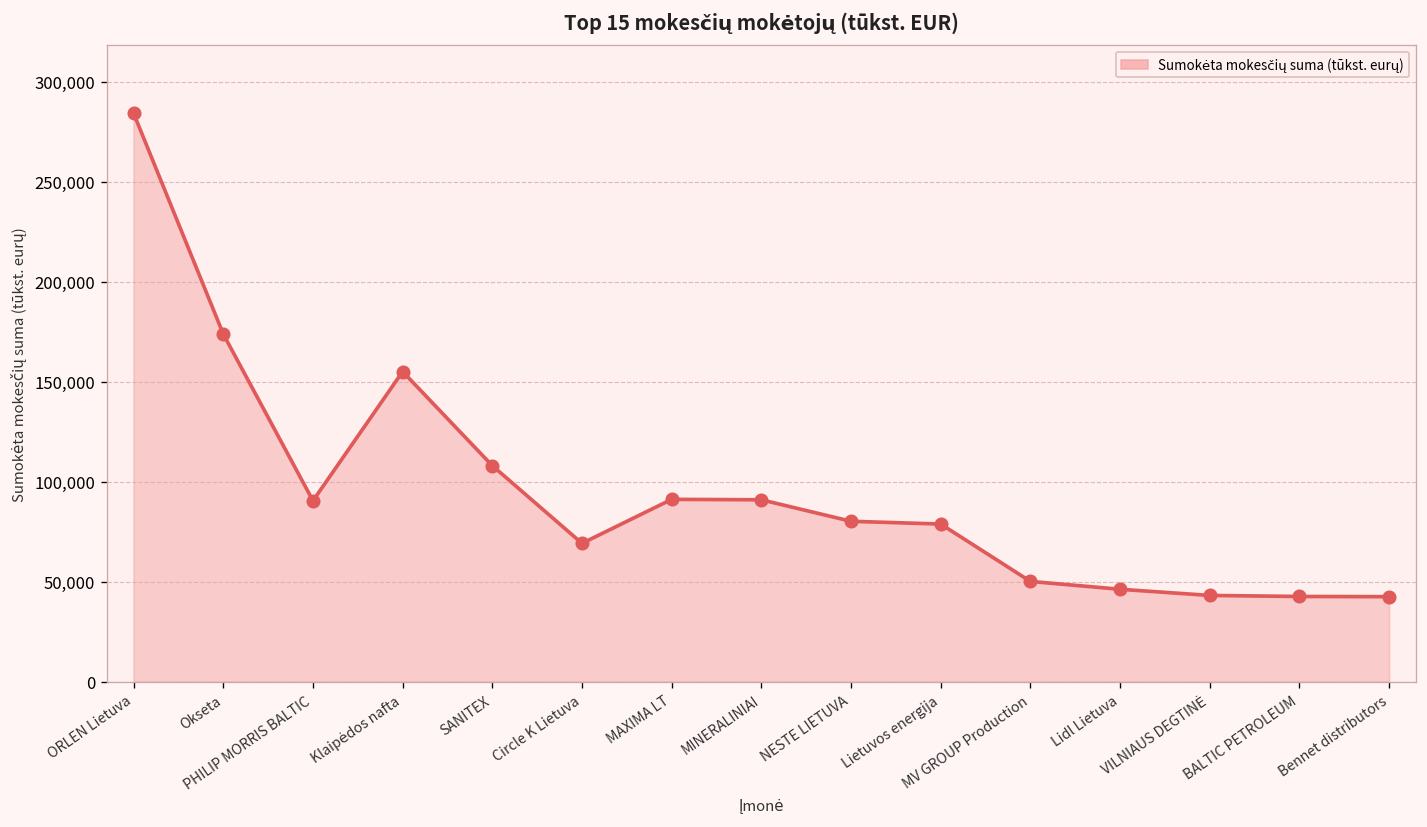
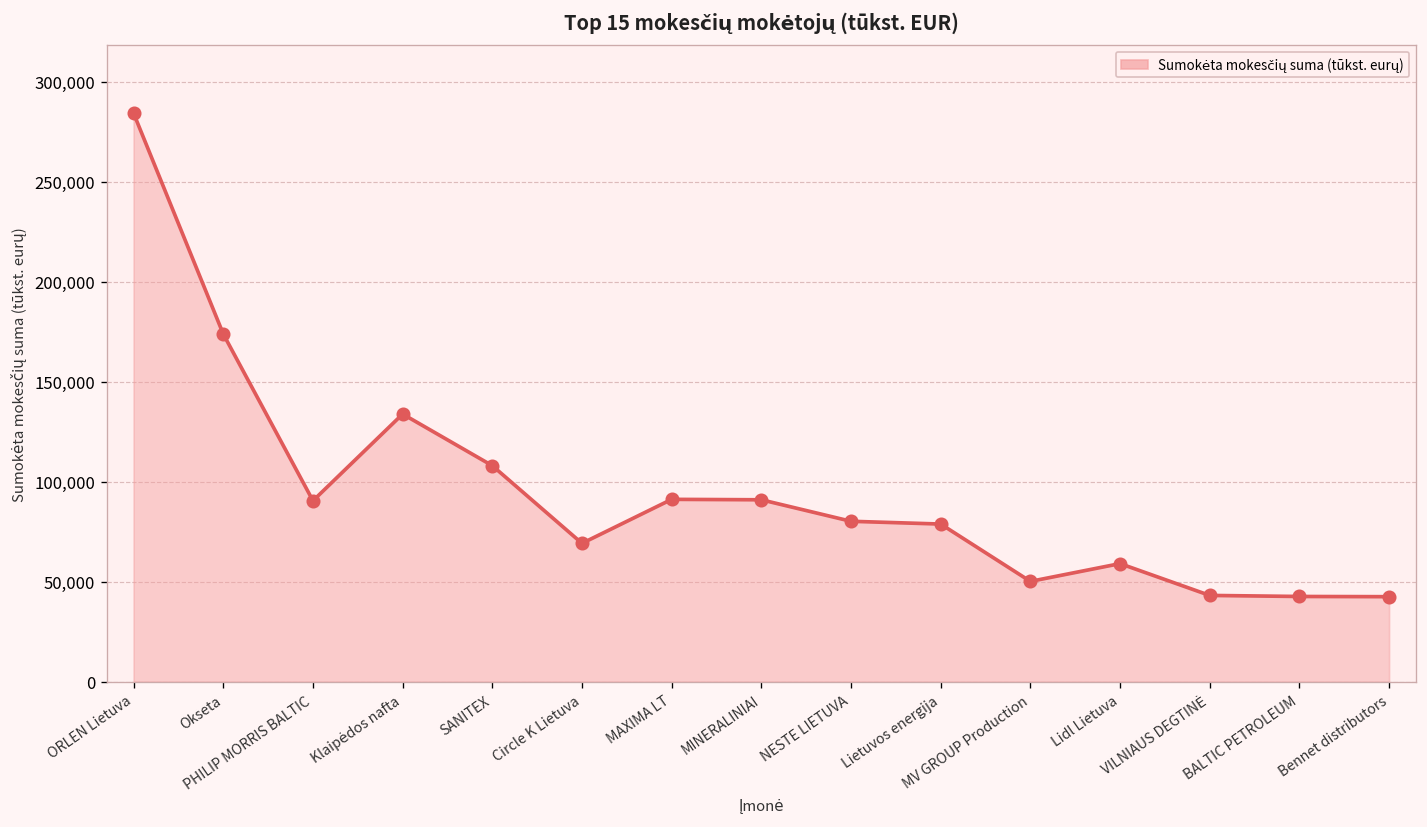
Klaipėdos nafta: 155,000 -> 134,000
Lidl Lietuva: 46,000 -> 59,000
